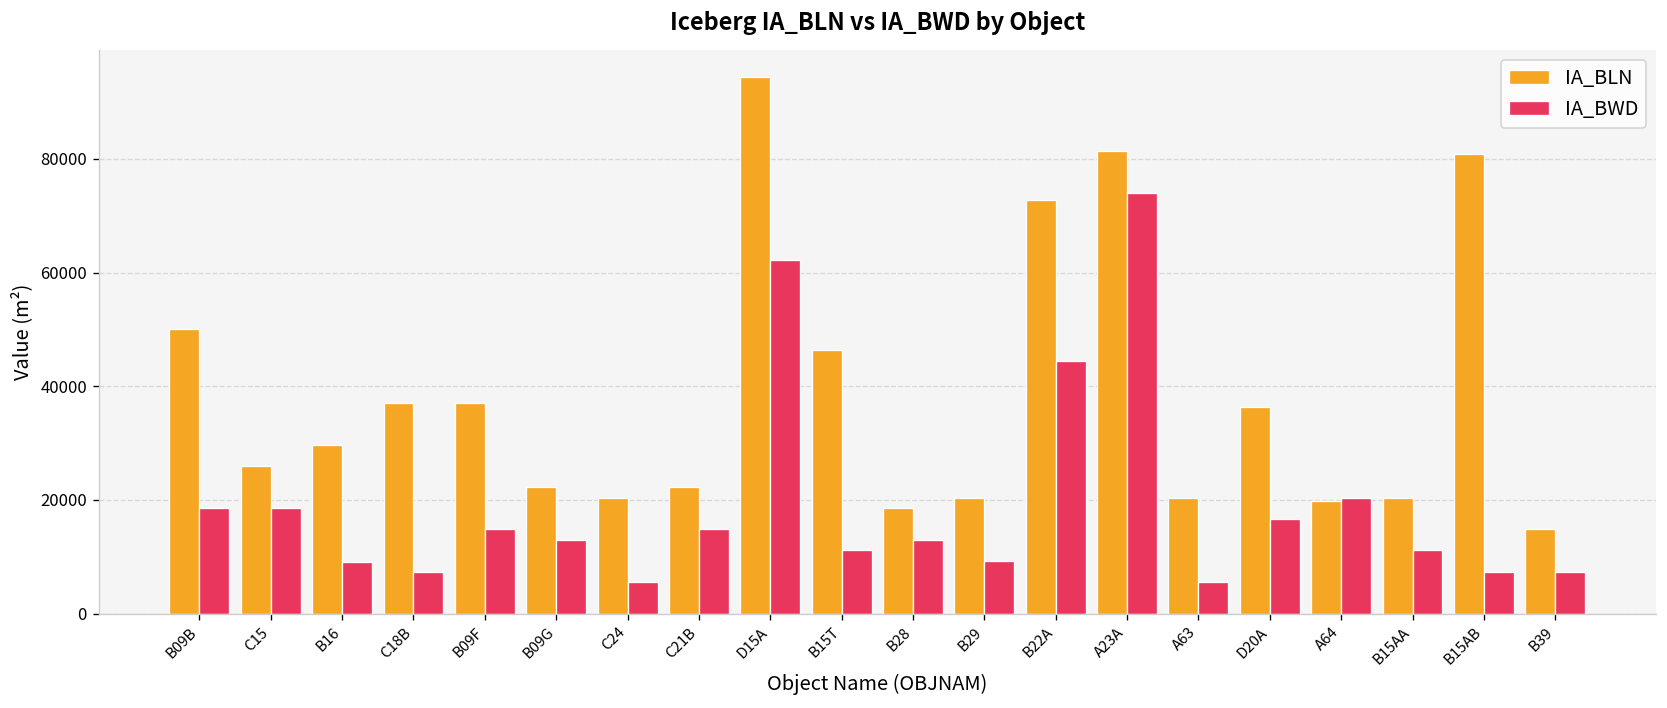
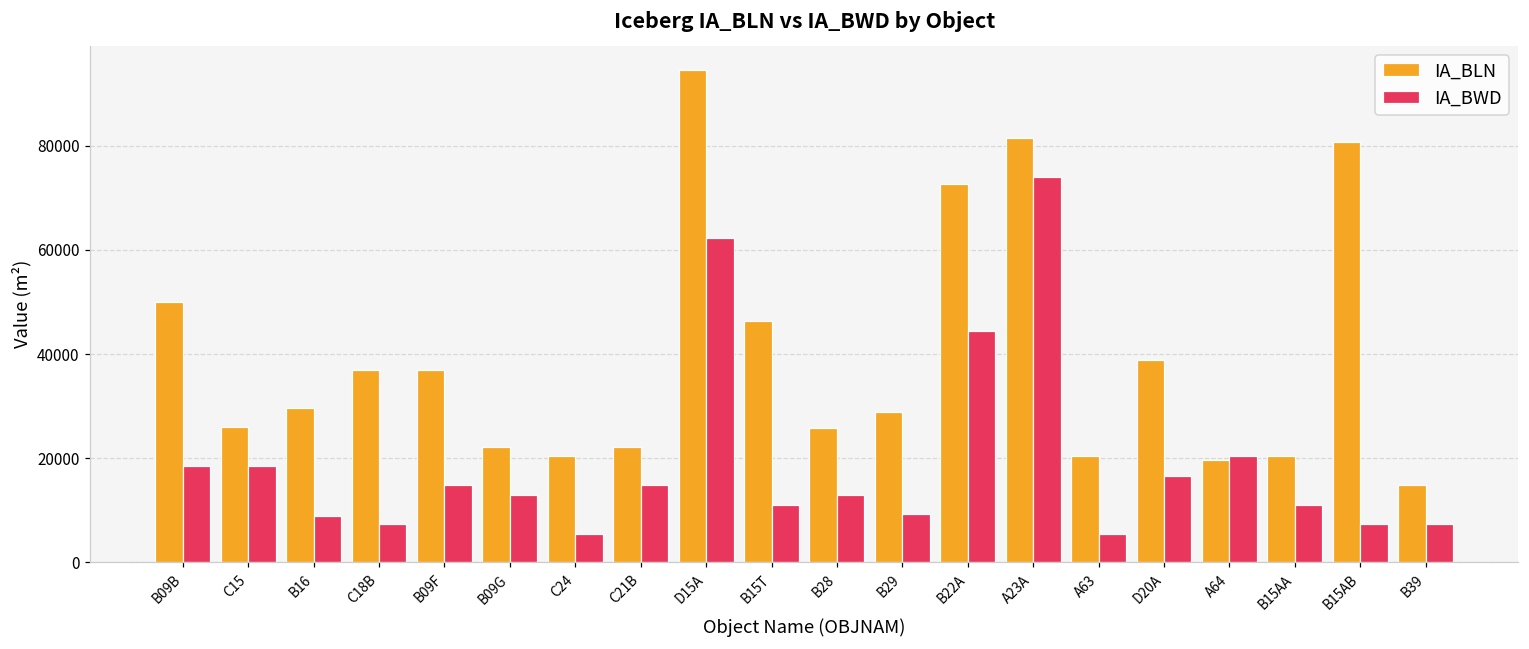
IA_BLN, B28: 19000 -> 26000
IA_BLN, B29: 20000 -> 29000
IA_BLN, D20A: 36000 -> 39000
